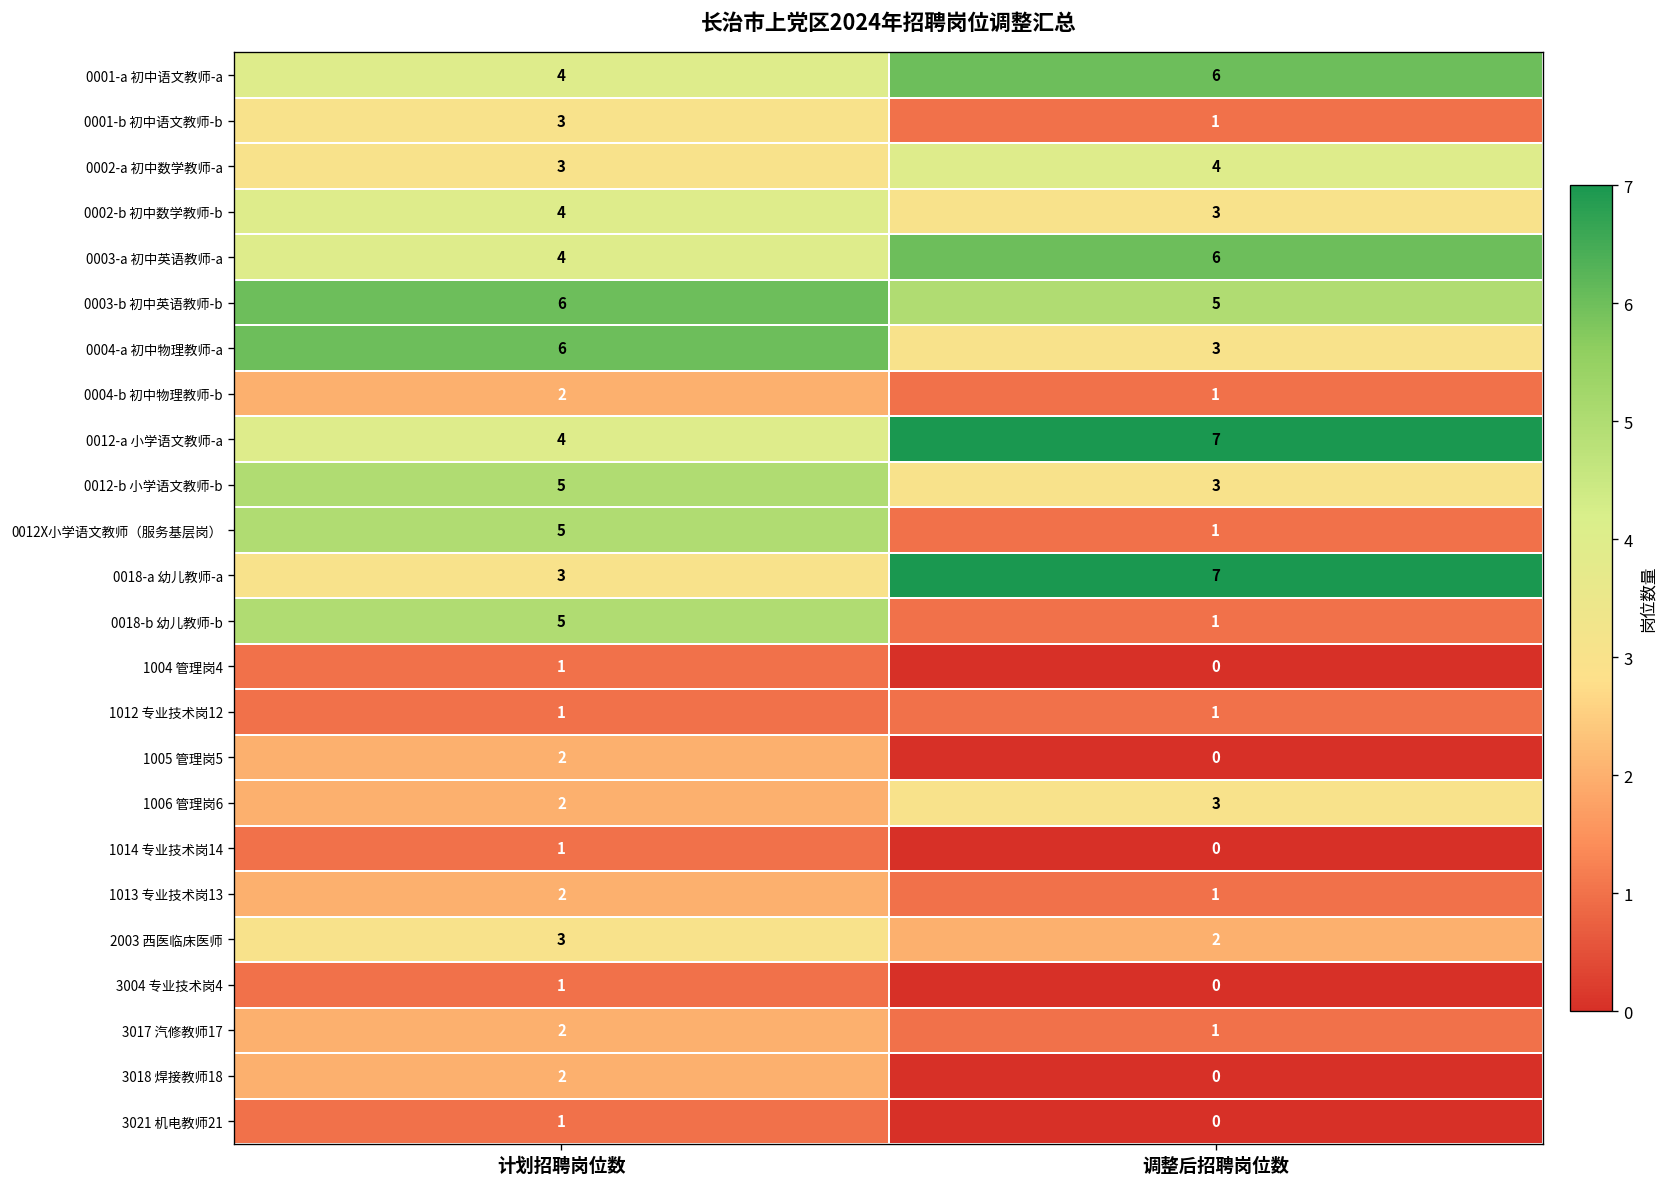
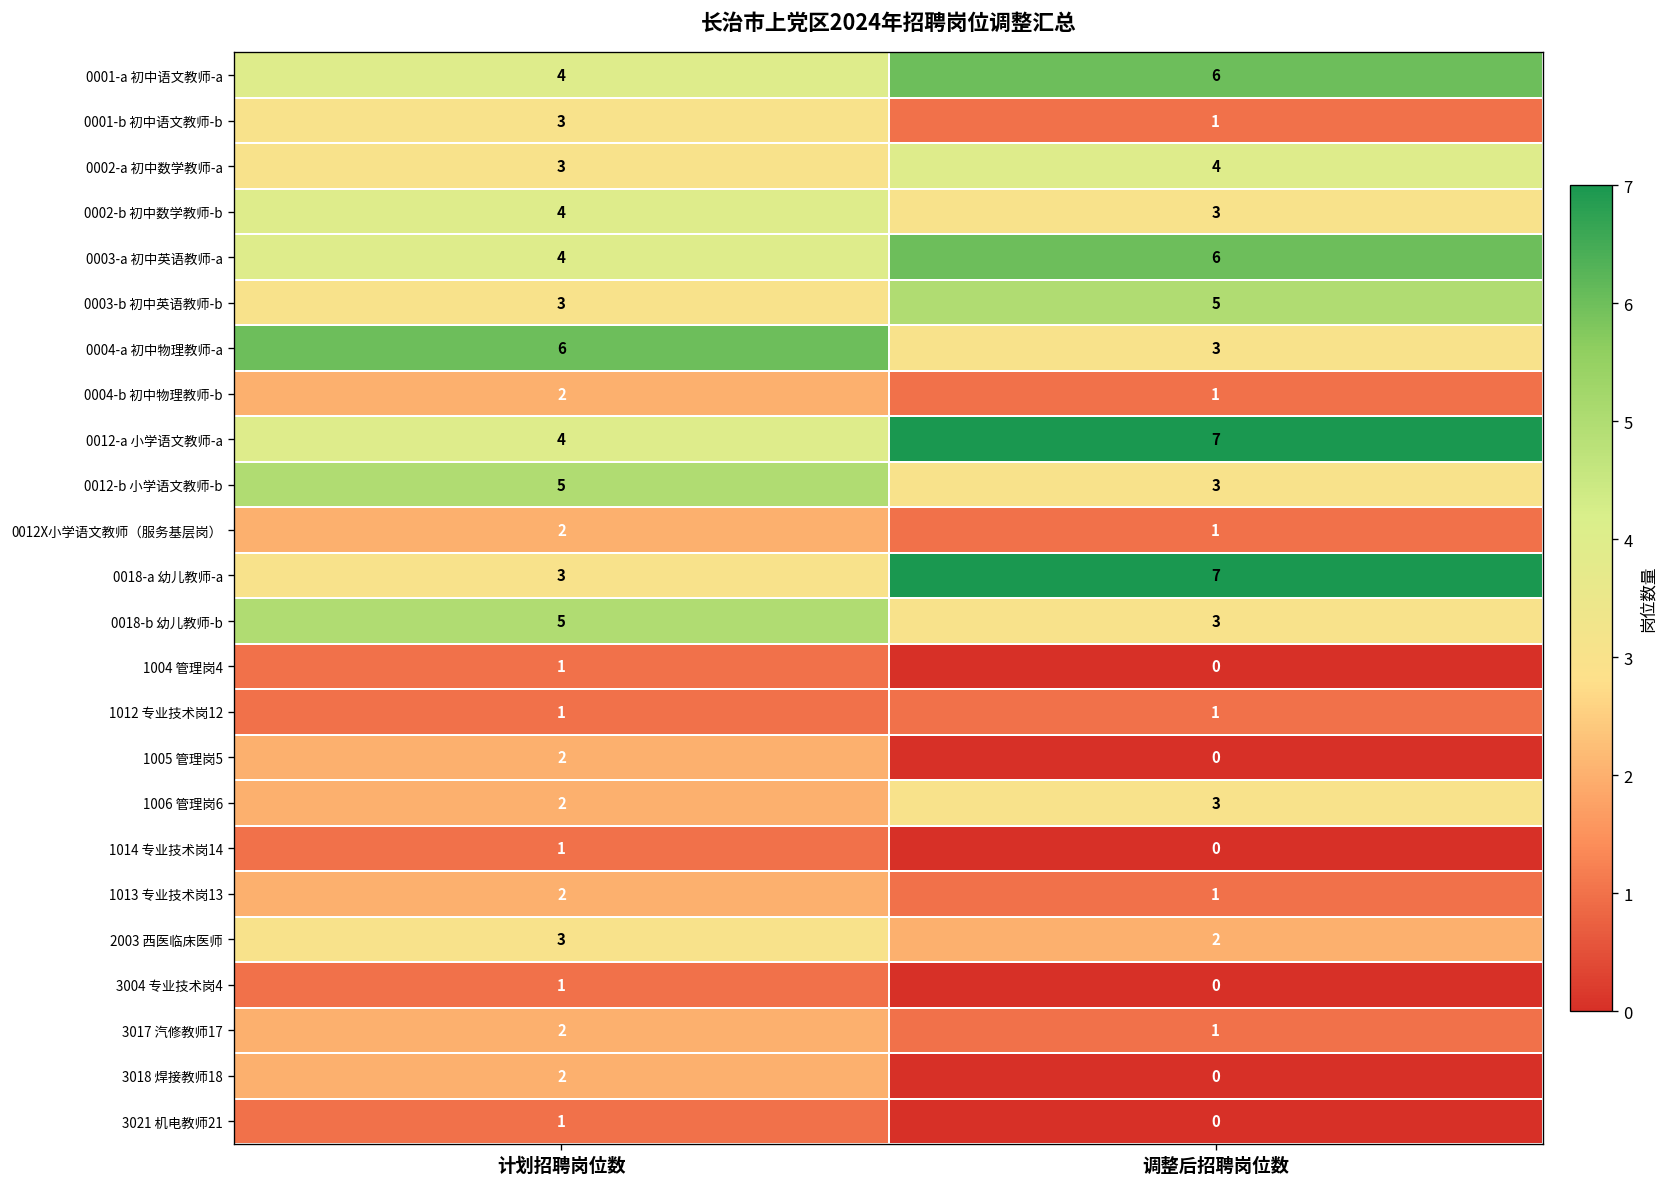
0003-b 初中英语教师-b, 计划招聘岗位数: 6 -> 3
0012X小学语文教师（服务基层岗）, 计划招聘岗位数: 5 -> 2
0018-b 幼儿教师-b, 调整后招聘岗位数: 1 -> 3
